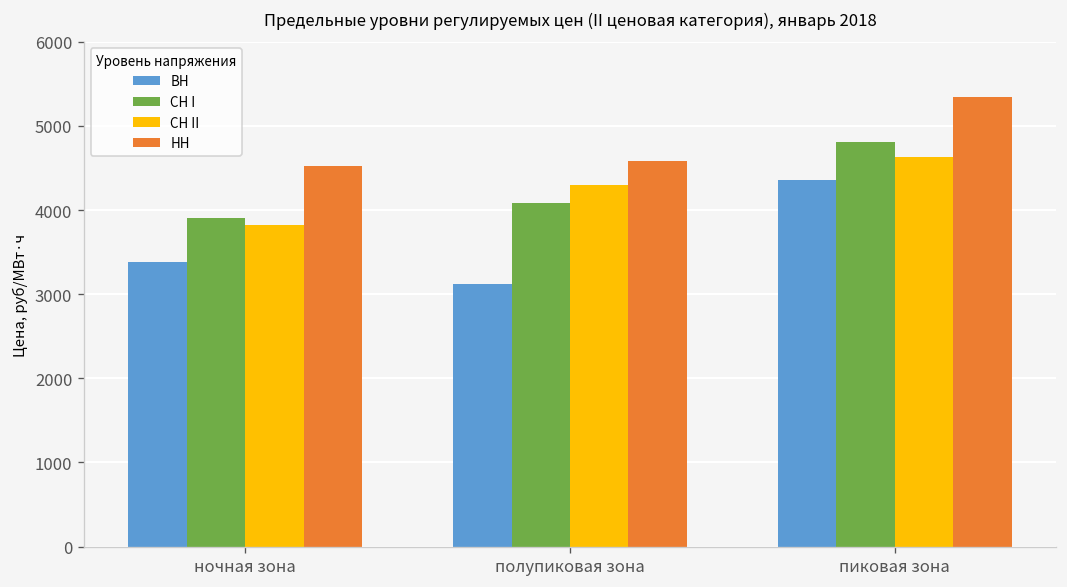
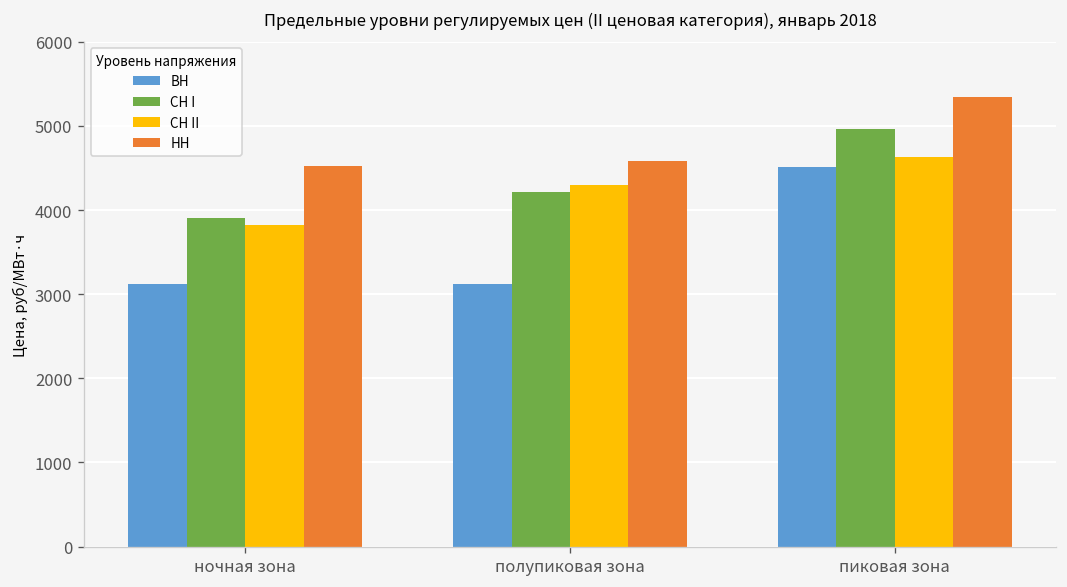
ВН, ночная зона: 3400 -> 3100
СН I, полупиковая зона: 4100 -> 4200
ВН, пиковая зона: 4400 -> 4500
СН I, пиковая зона: 4800 -> 5000
